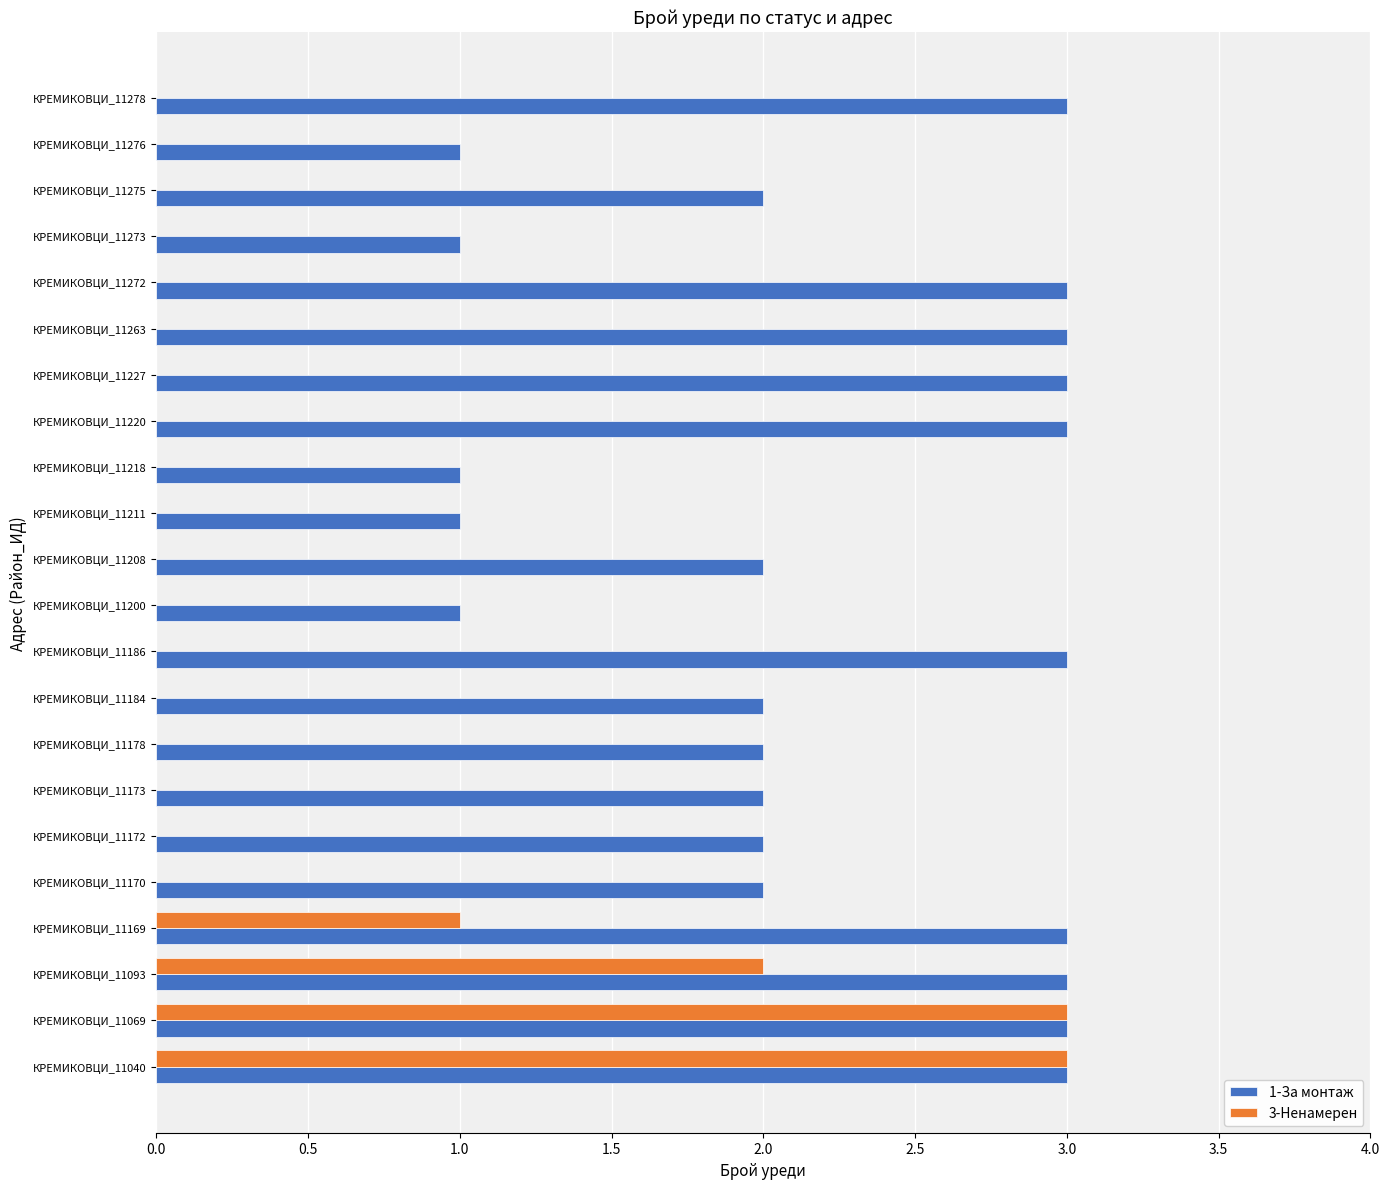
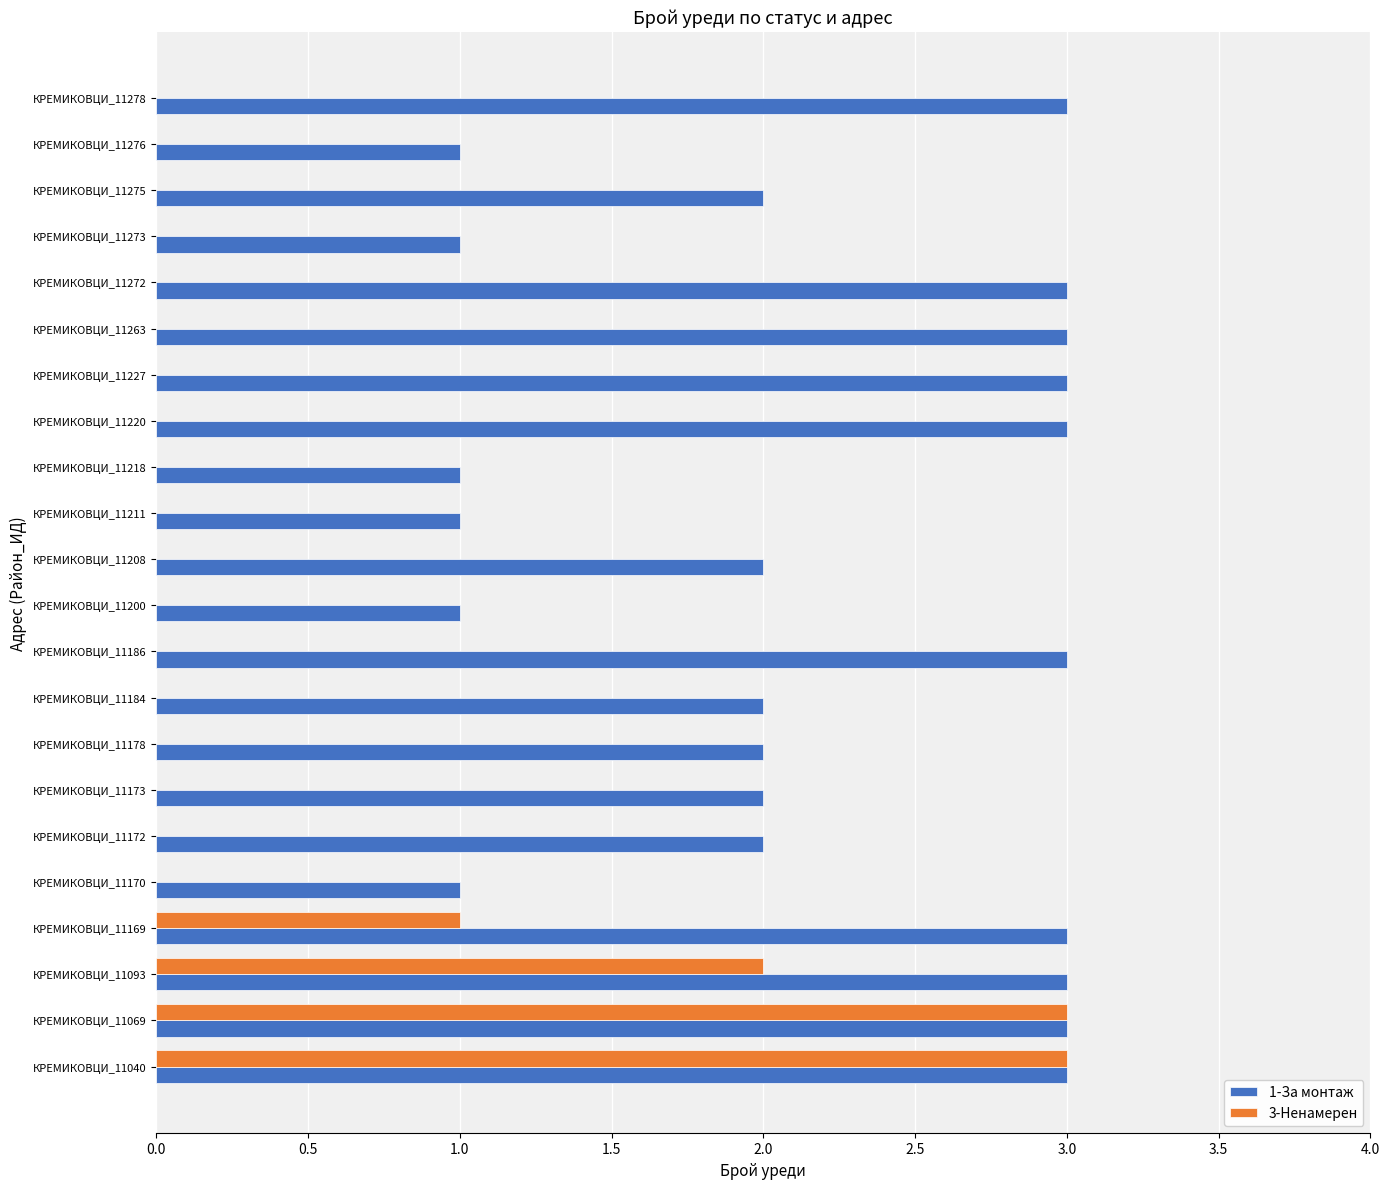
1-За монтаж, КРЕМИКОВЦИ_11170: 2 -> 1
